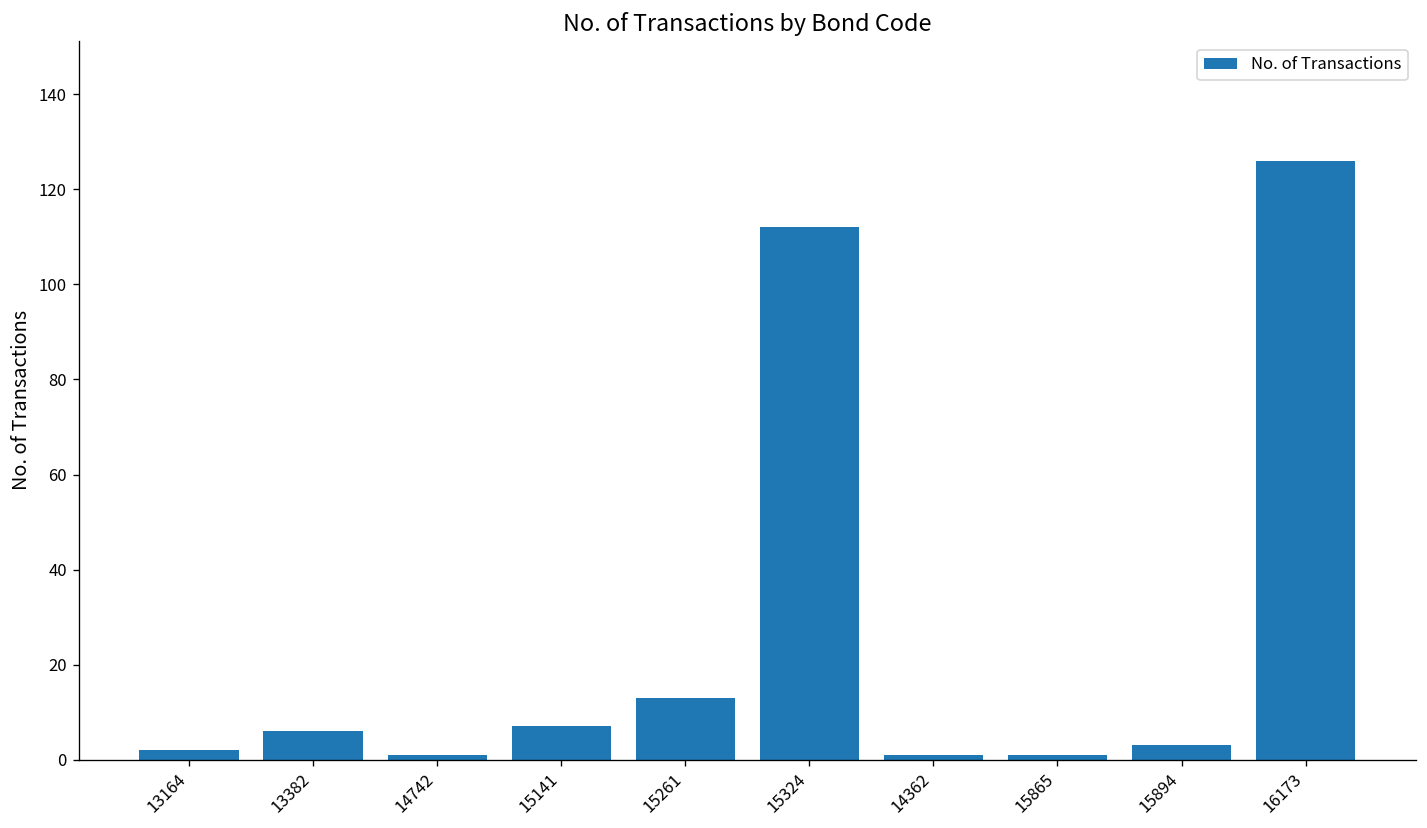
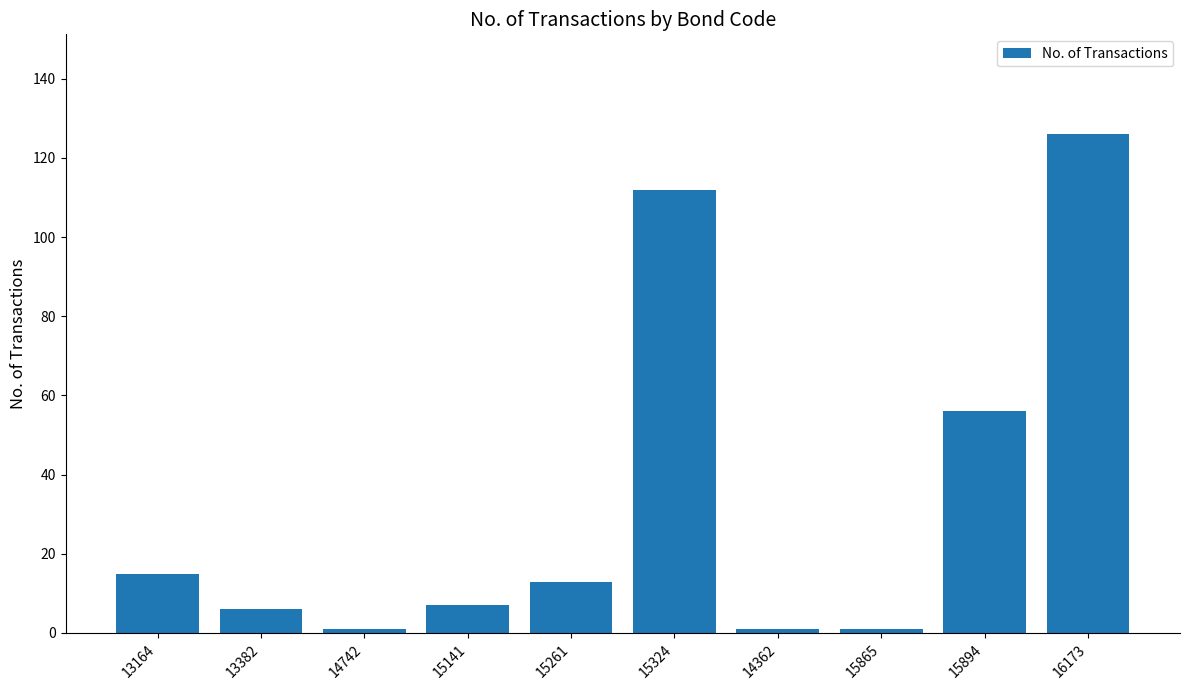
13164: 2 -> 15
15894: 3 -> 56
